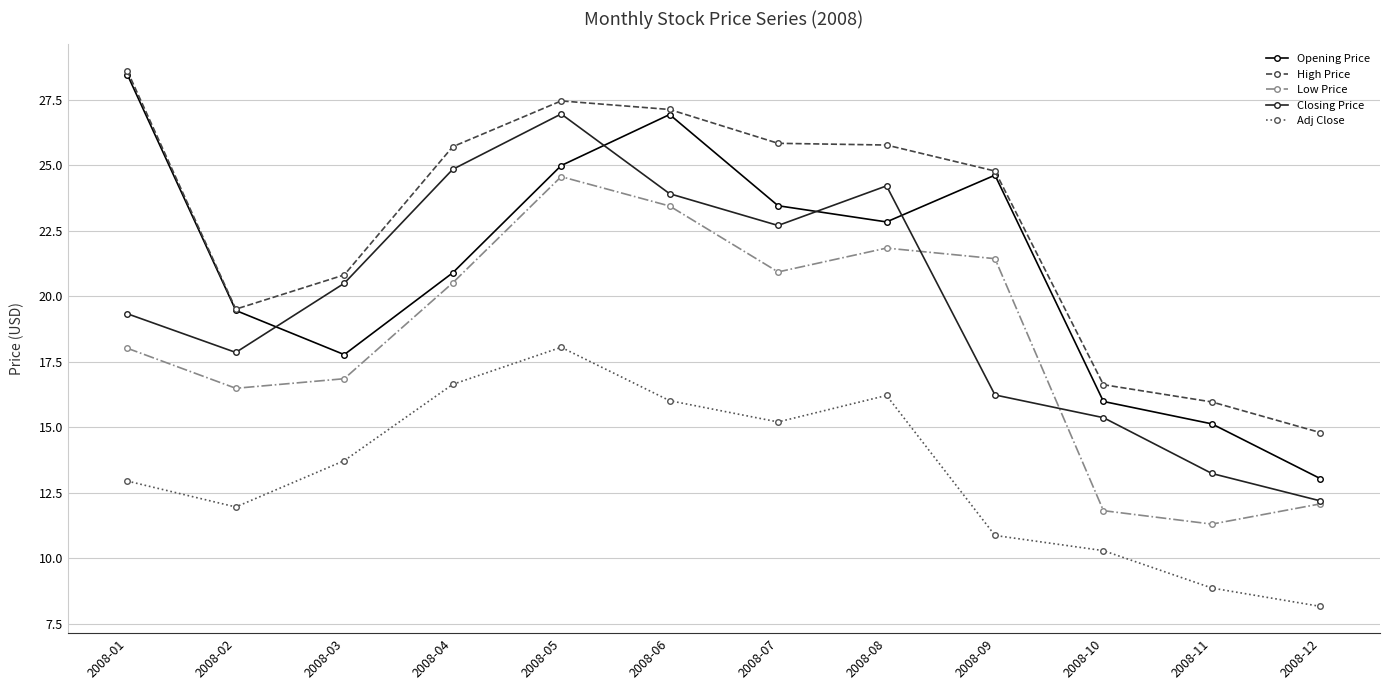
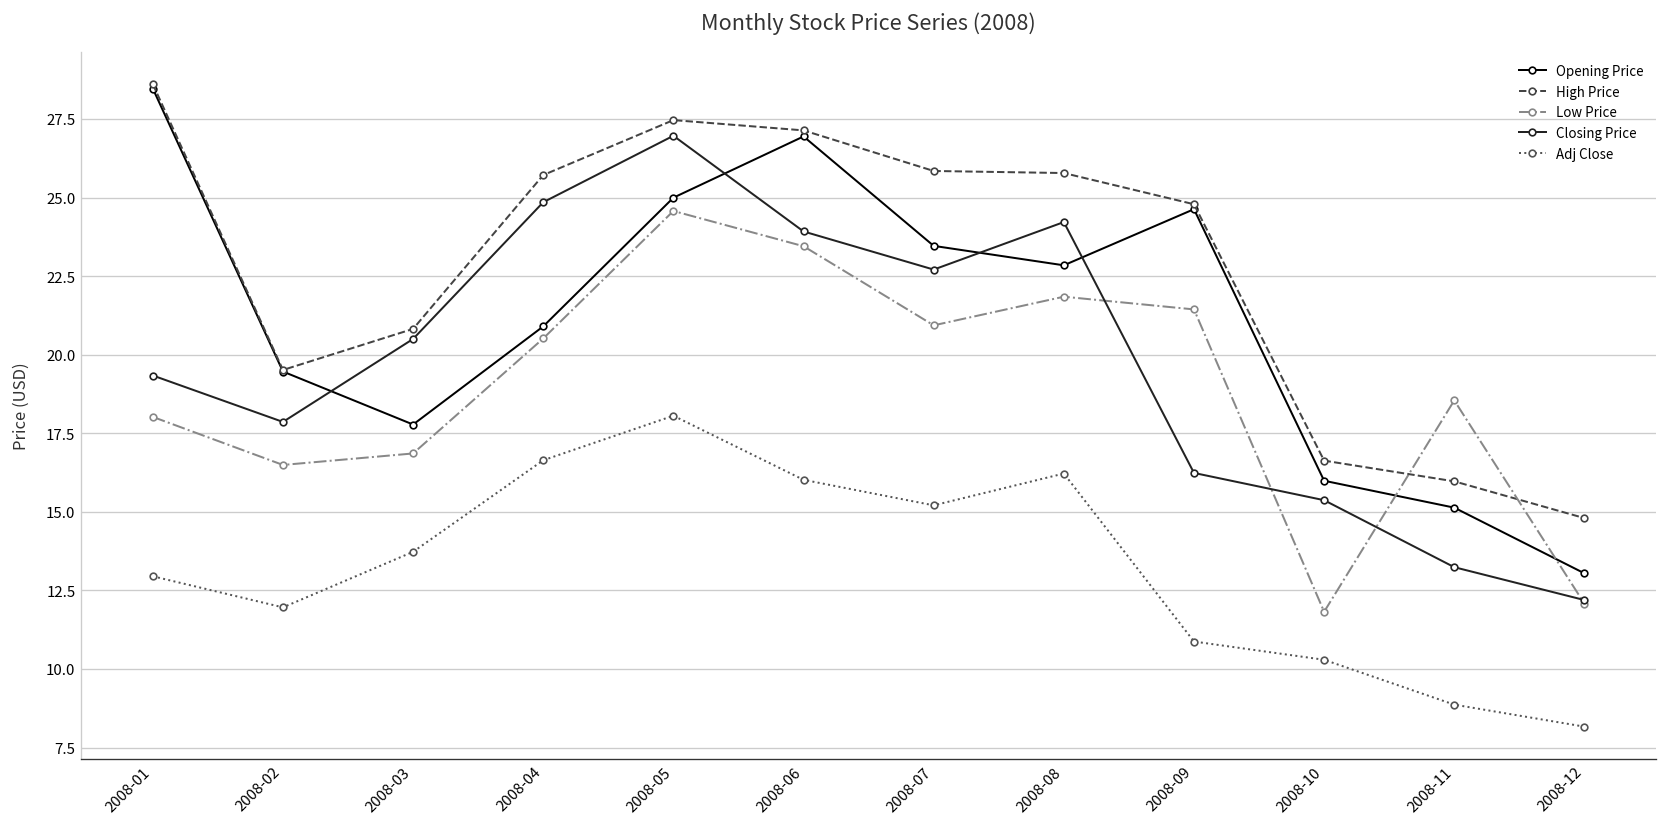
Low Price, 2008-11: 11.3 -> 18.5
